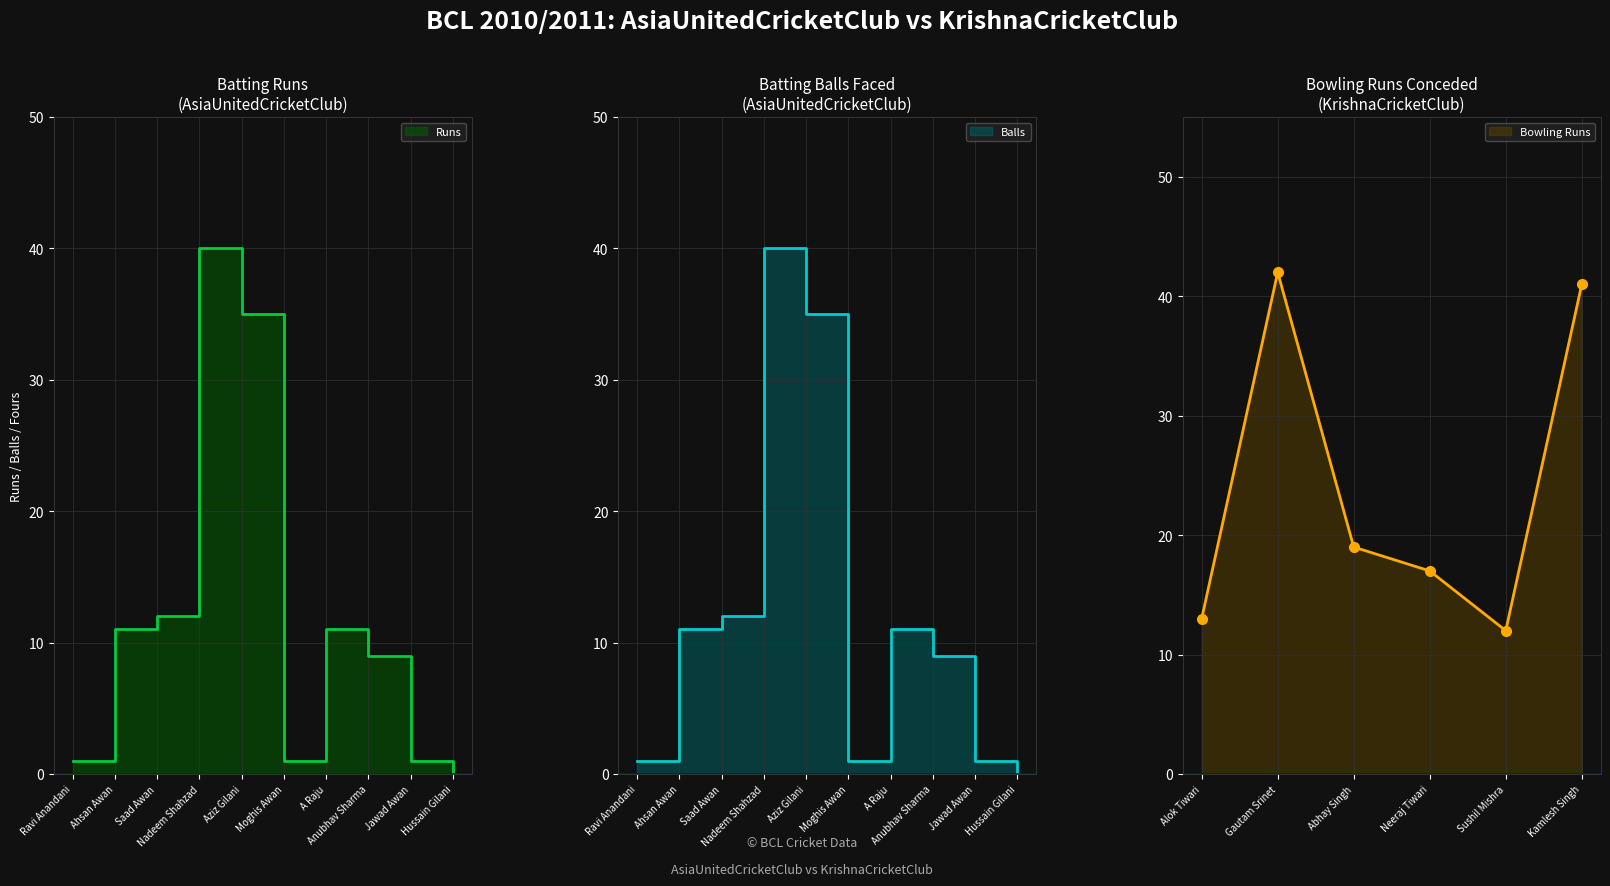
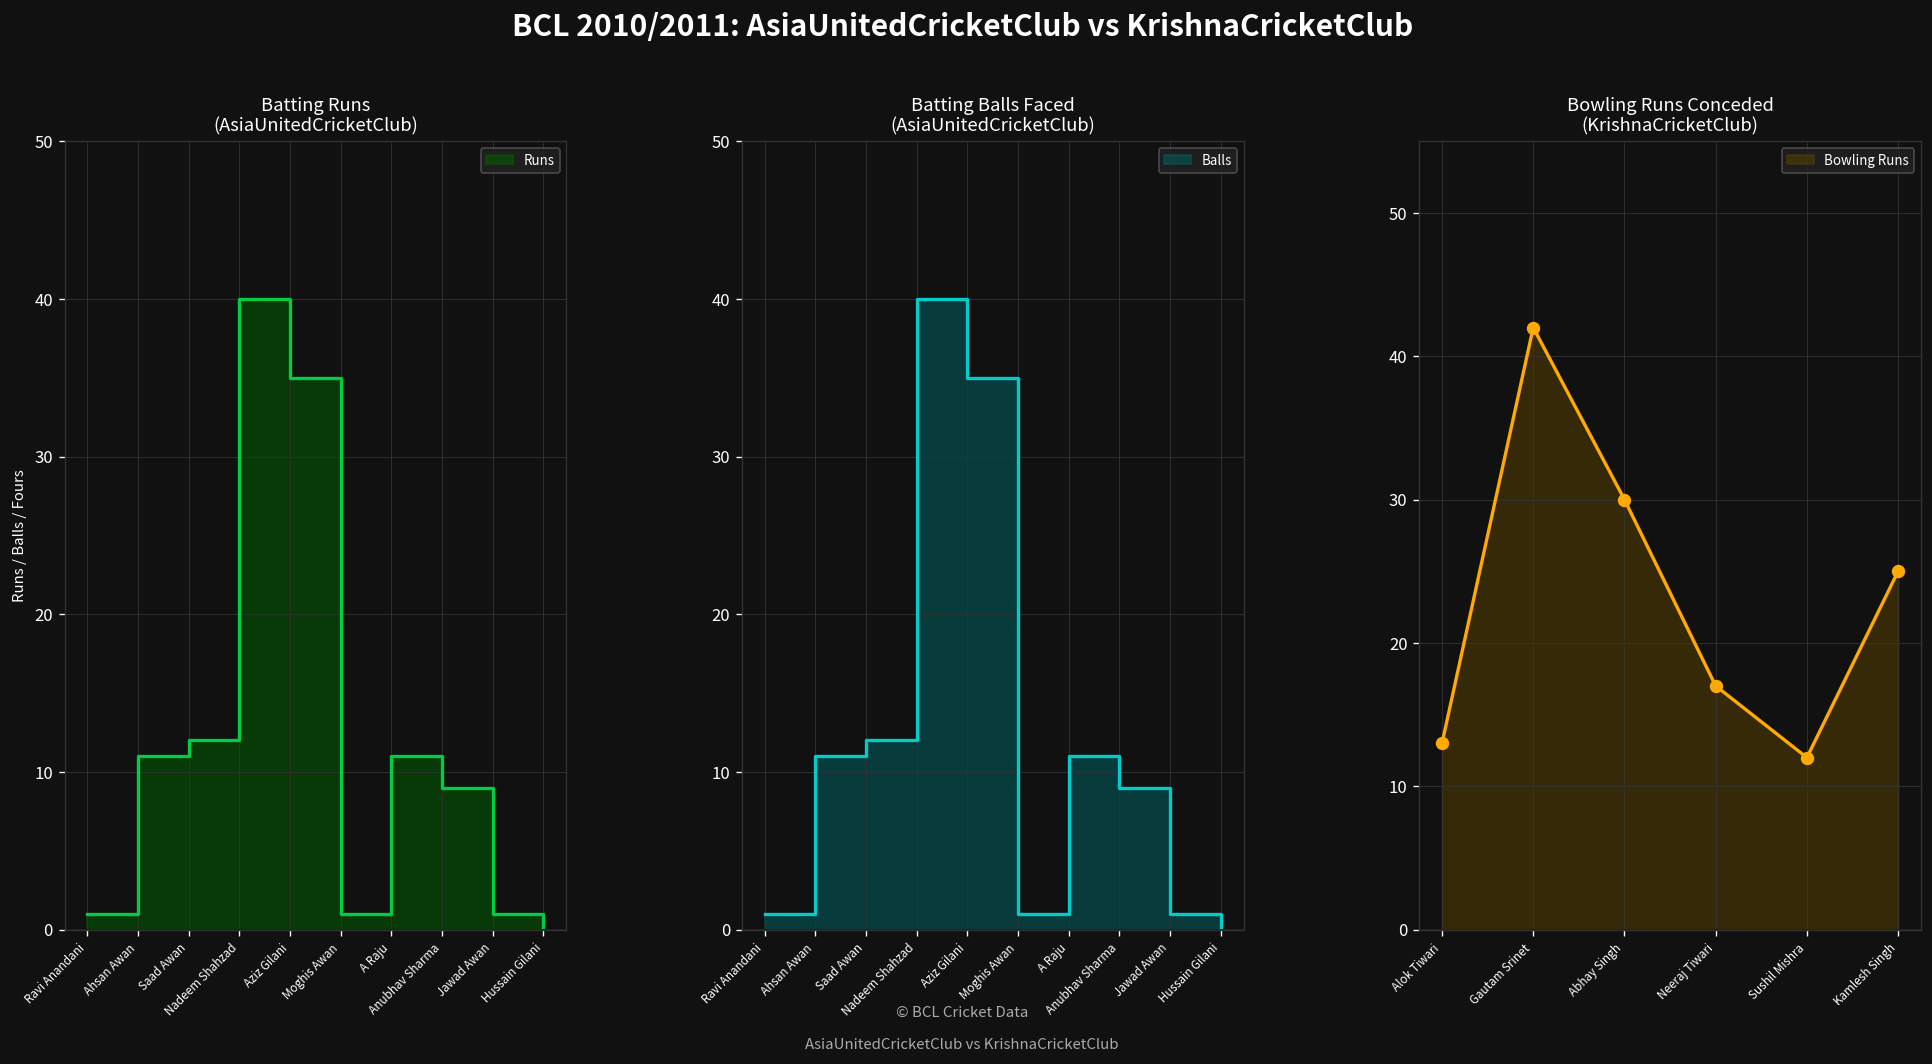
Bowling Runs Conceded (KrishnaCricketClub), Abhay Singh: 19 -> 30
Bowling Runs Conceded (KrishnaCricketClub), Kamlesh Singh: 41 -> 25
